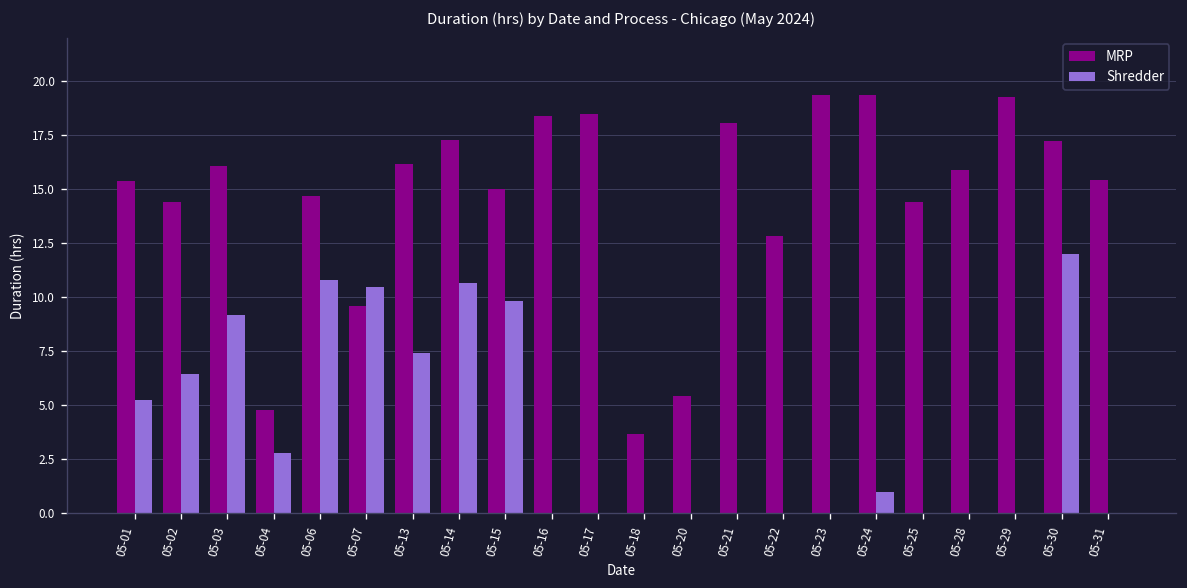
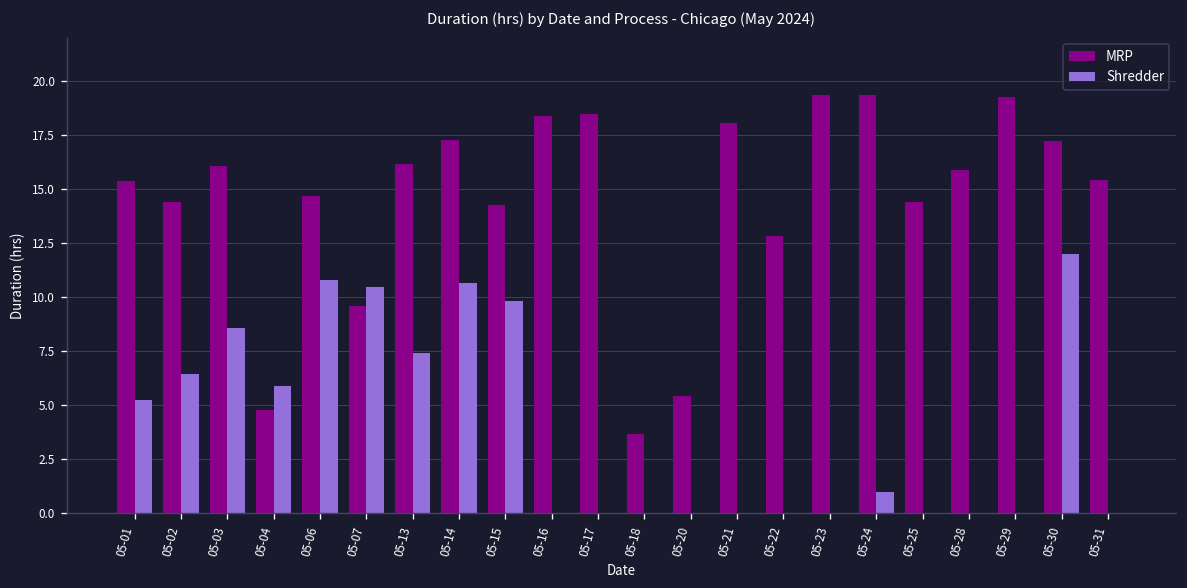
Shredder, 05-03: 9.2 -> 8.6
Shredder, 05-04: 2.8 -> 5.9
MRP, 05-15: 15.0 -> 14.3
